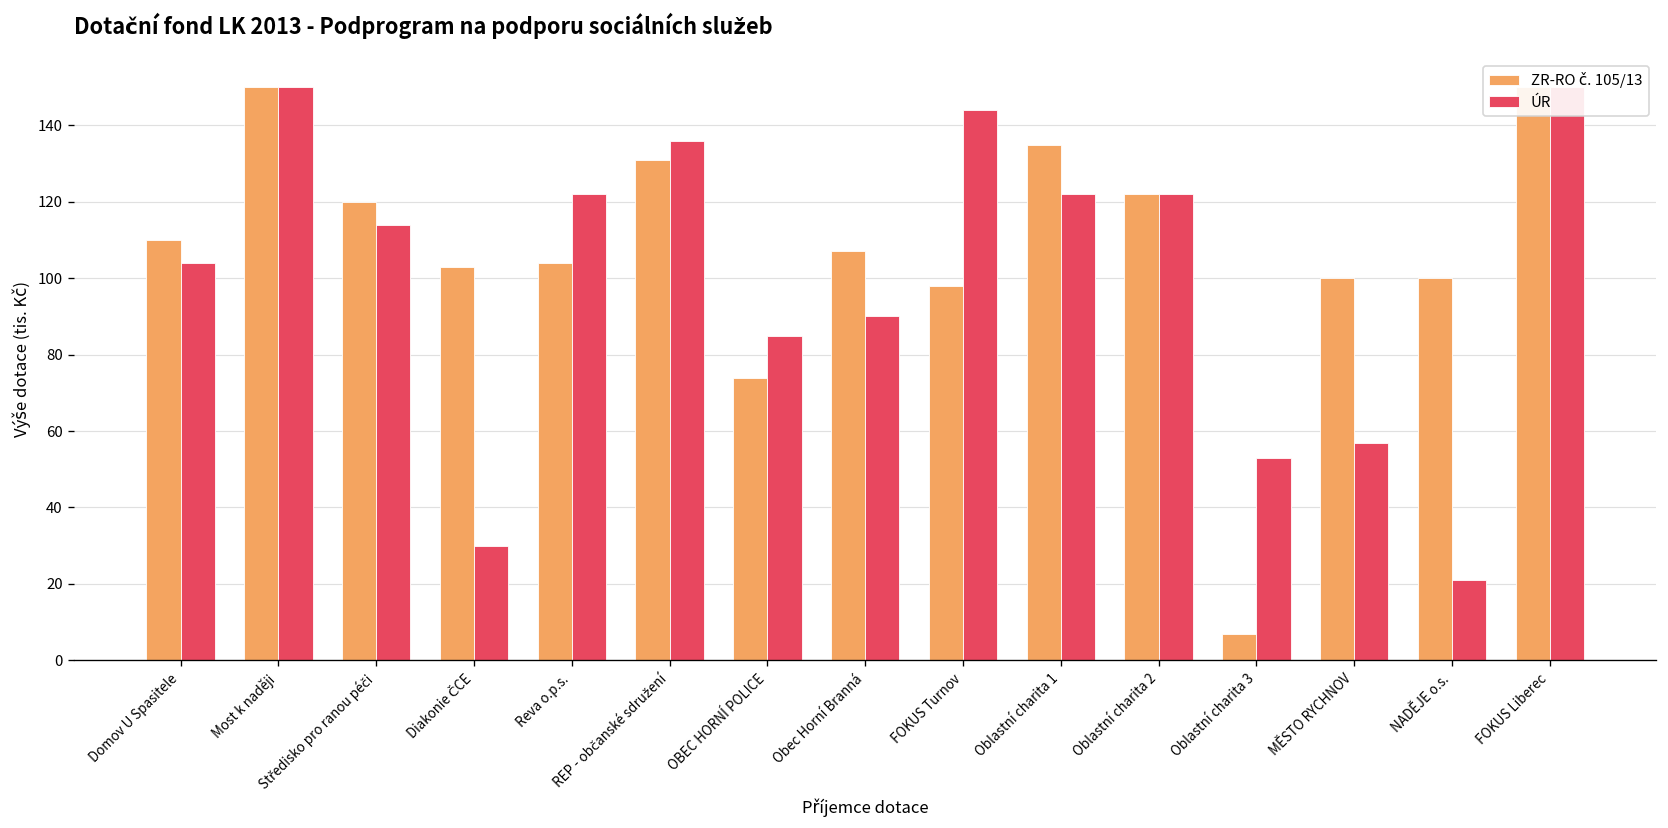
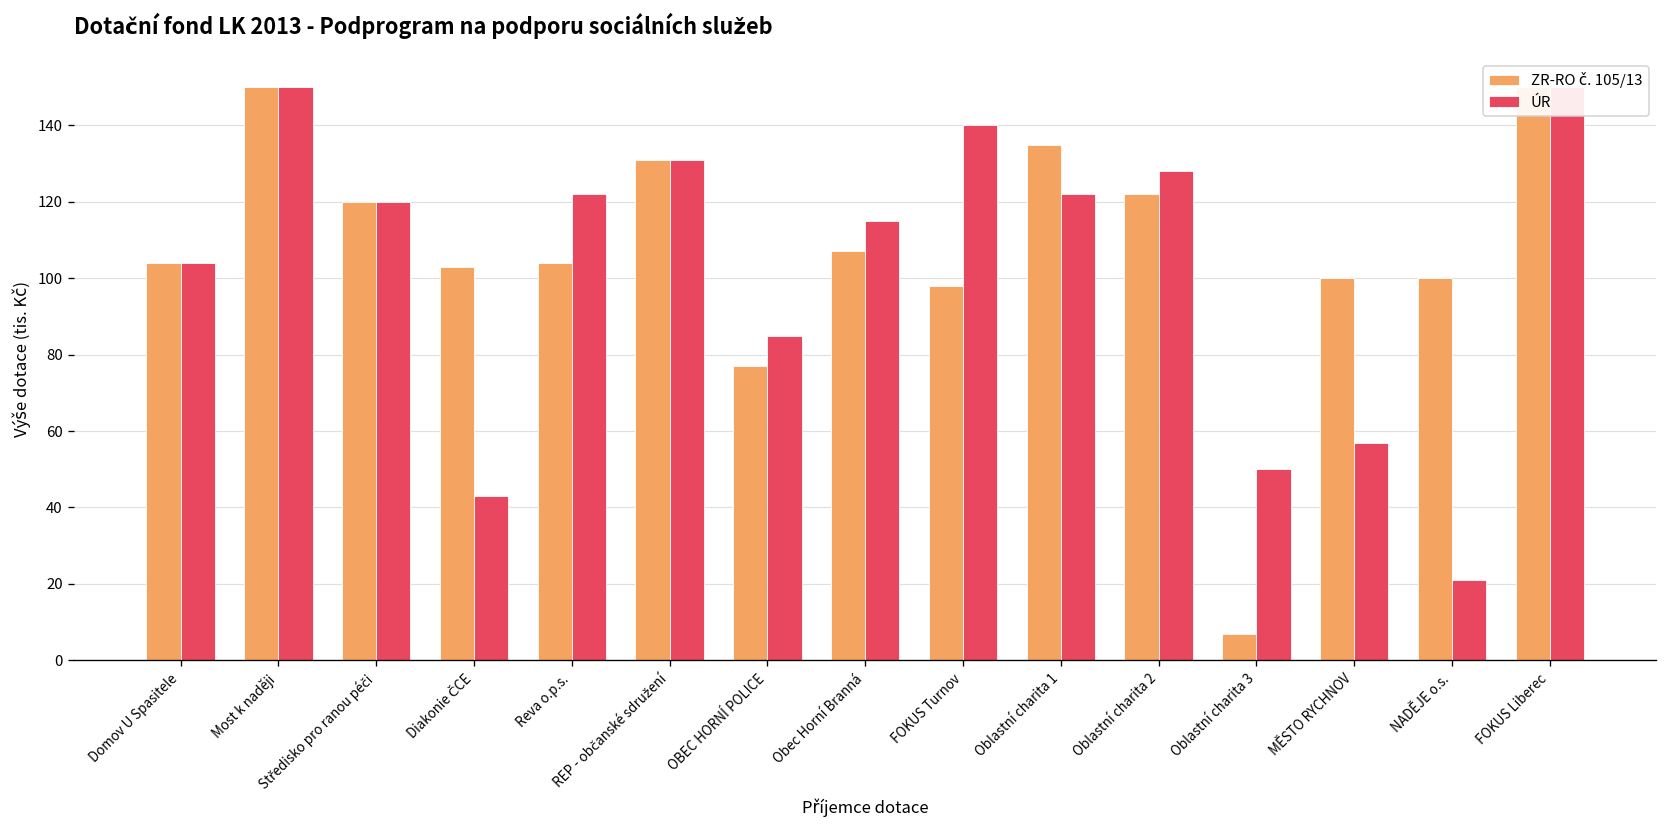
ZR-RO č. 105/13, Domov U Spasitele: 110 -> 104
ÚR, Středisko pro ranou péči: 114 -> 120
ÚR, Diakonie ČCE: 30 -> 43
ÚR, REP - občanské sdružení: 136 -> 131
ZR-RO č. 105/13, OBEC HORNÍ POLICE: 74 -> 77
ÚR, Obec Horní Branná: 90 -> 115
ÚR, FOKUS Turnov: 144 -> 140
ÚR, Oblastní charita 2: 122 -> 128
ÚR, Oblastní charita 3: 53 -> 50
